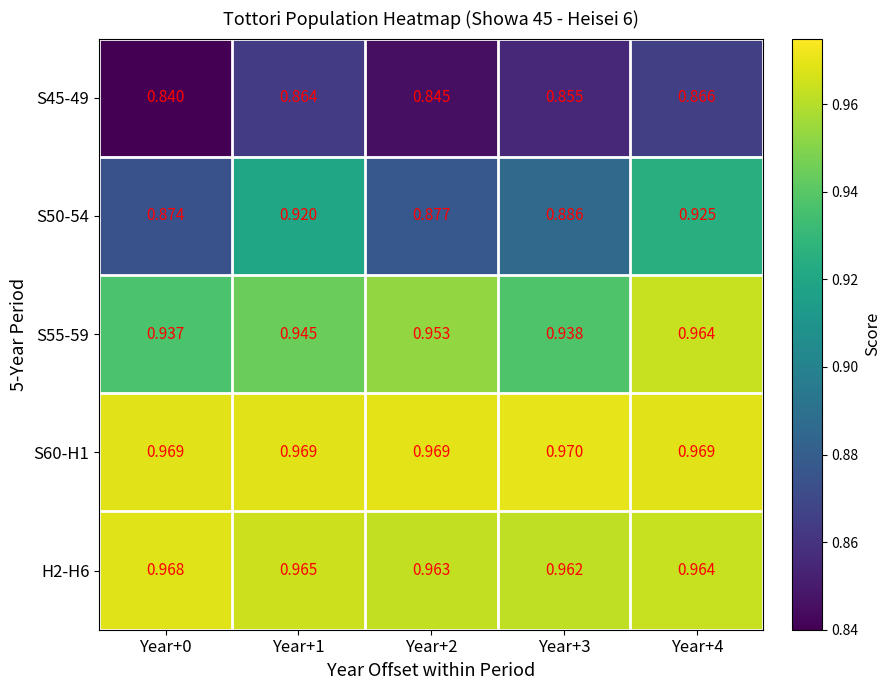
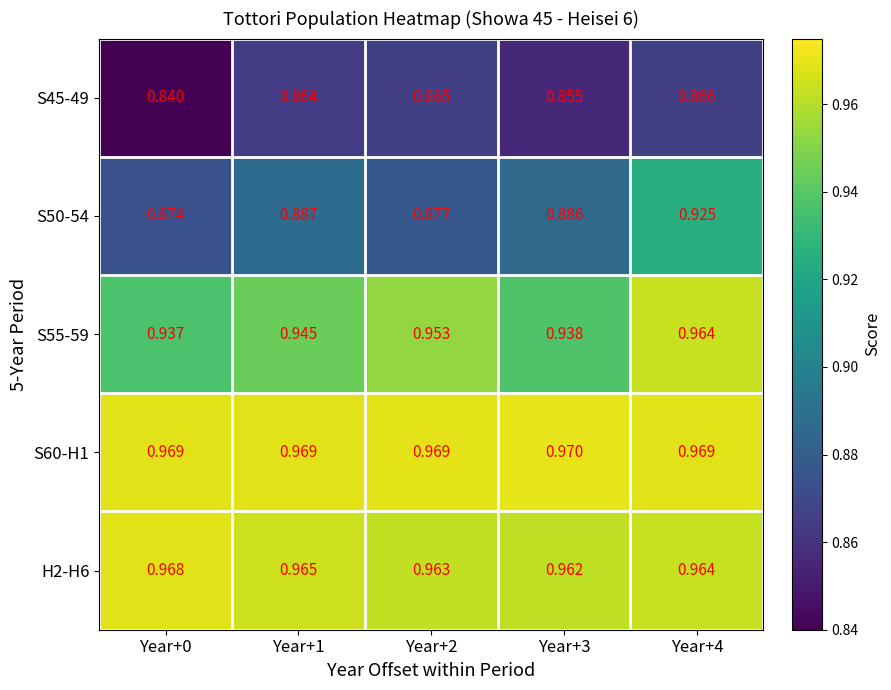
S45-49, Year+2: 0.845 -> 0.865
S50-54, Year+1: 0.920 -> 0.887
